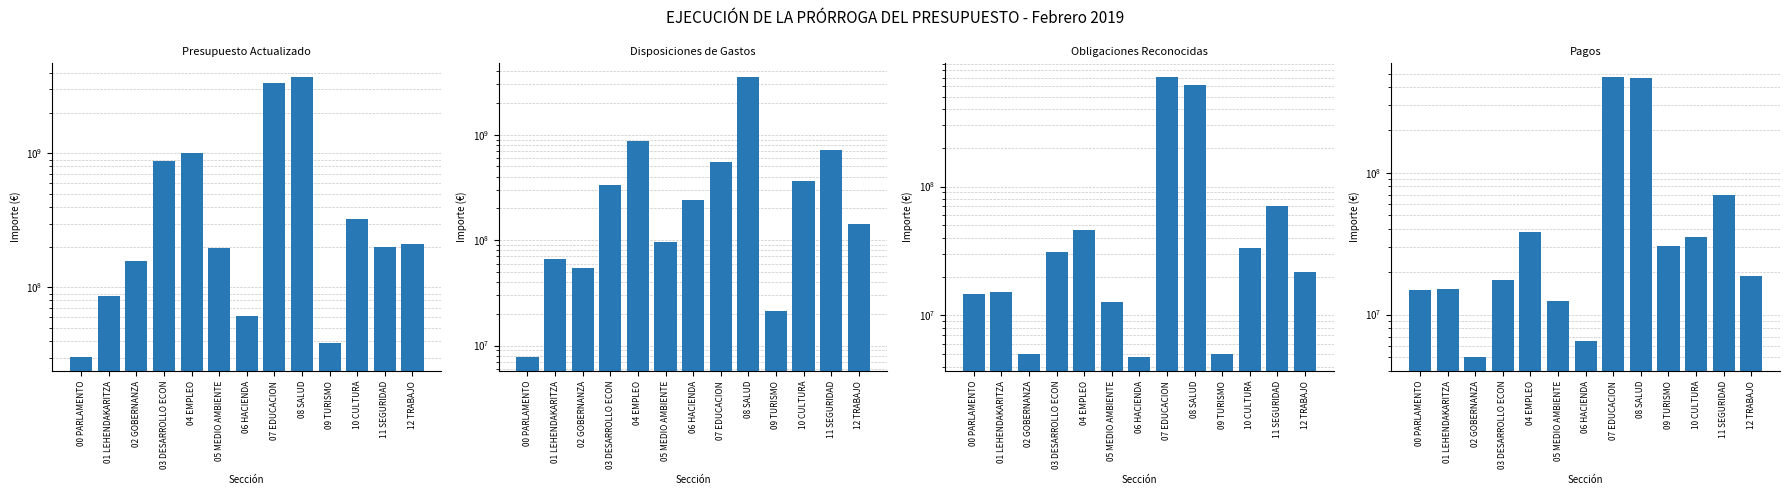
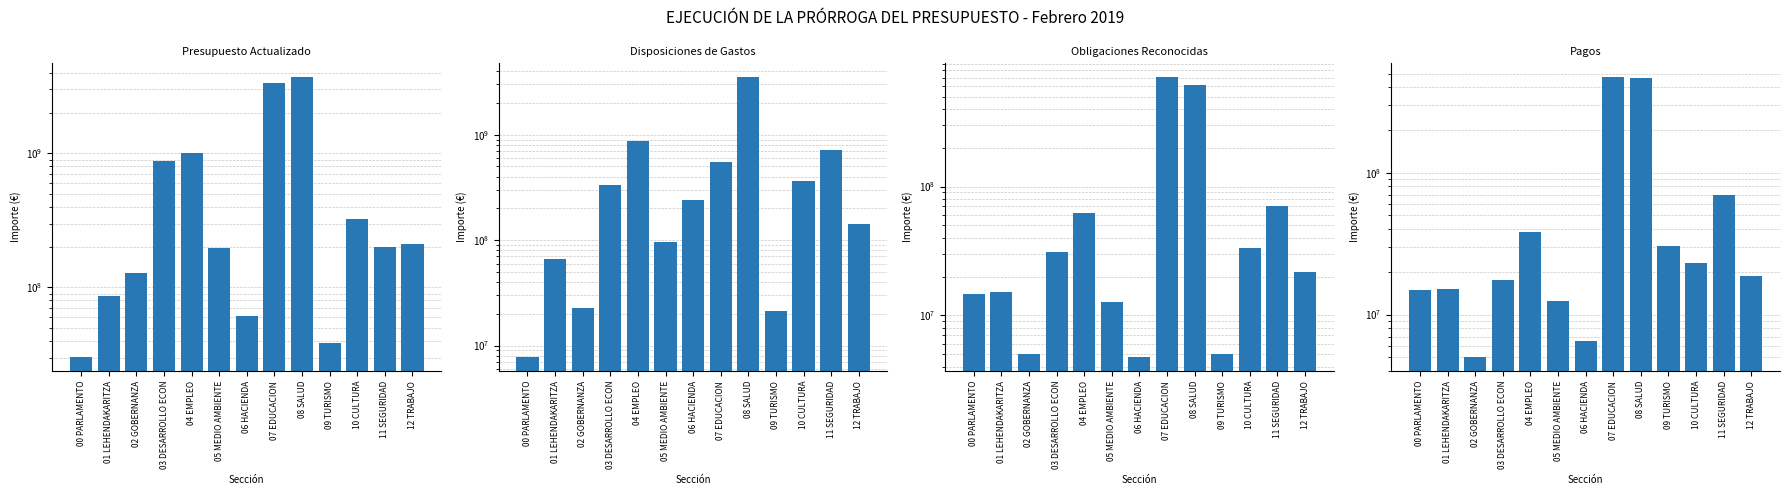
Presupuesto Actualizado, 02 GOBERNANZA: 160000000 -> 130000000
Disposiciones de Gastos, 02 GOBERNANZA: 50000000 -> 23000000
Obligaciones Reconocidas, 04 EMPLEO: 46000000 -> 60000000
Pagos, 10 CULTURA: 35000000 -> 23000000
